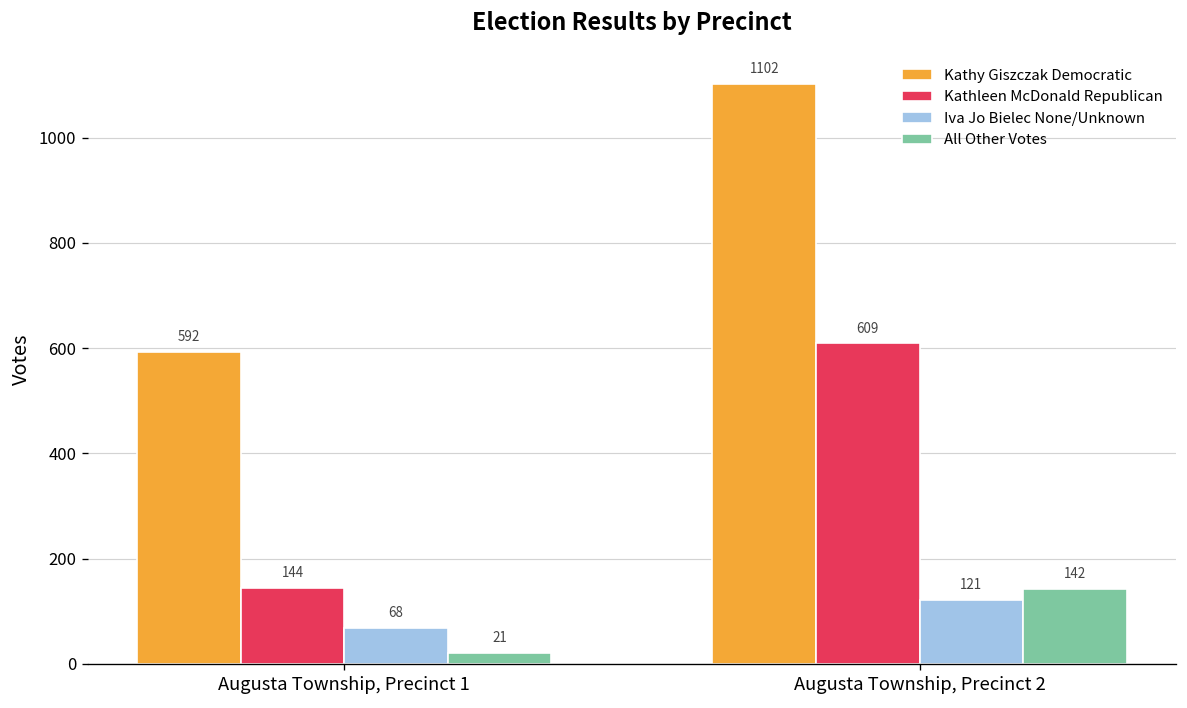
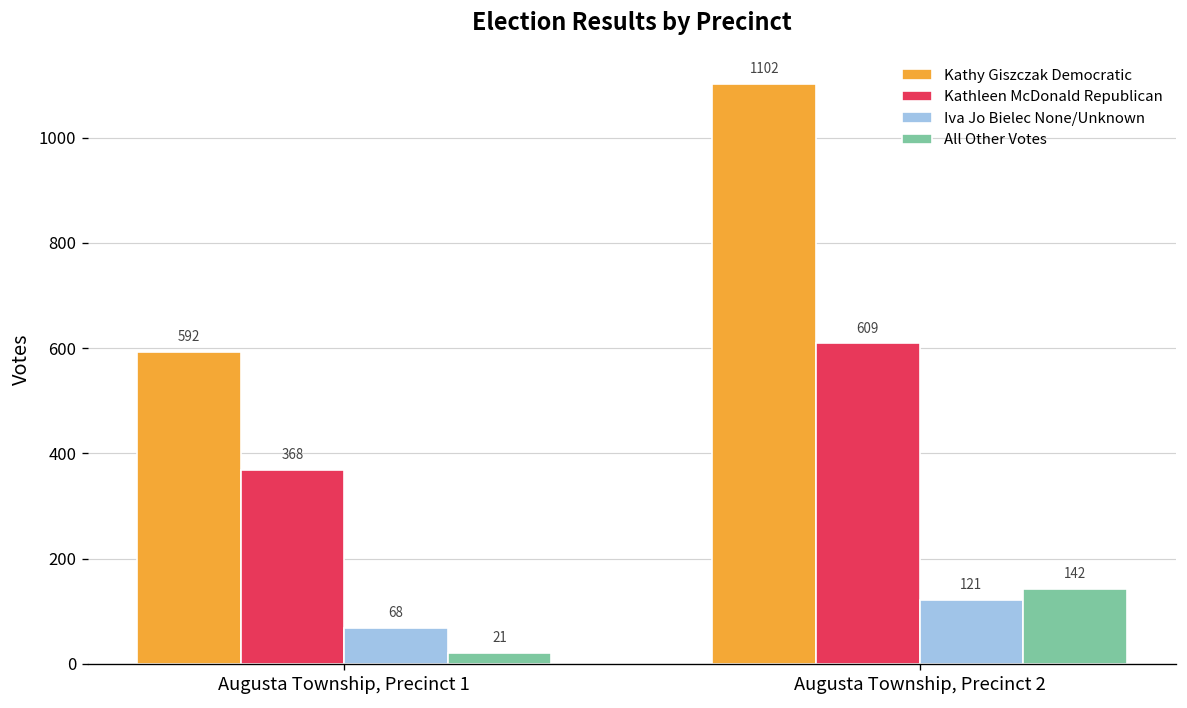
Kathleen McDonald Republican, Augusta Township, Precinct 1: 144 -> 368
